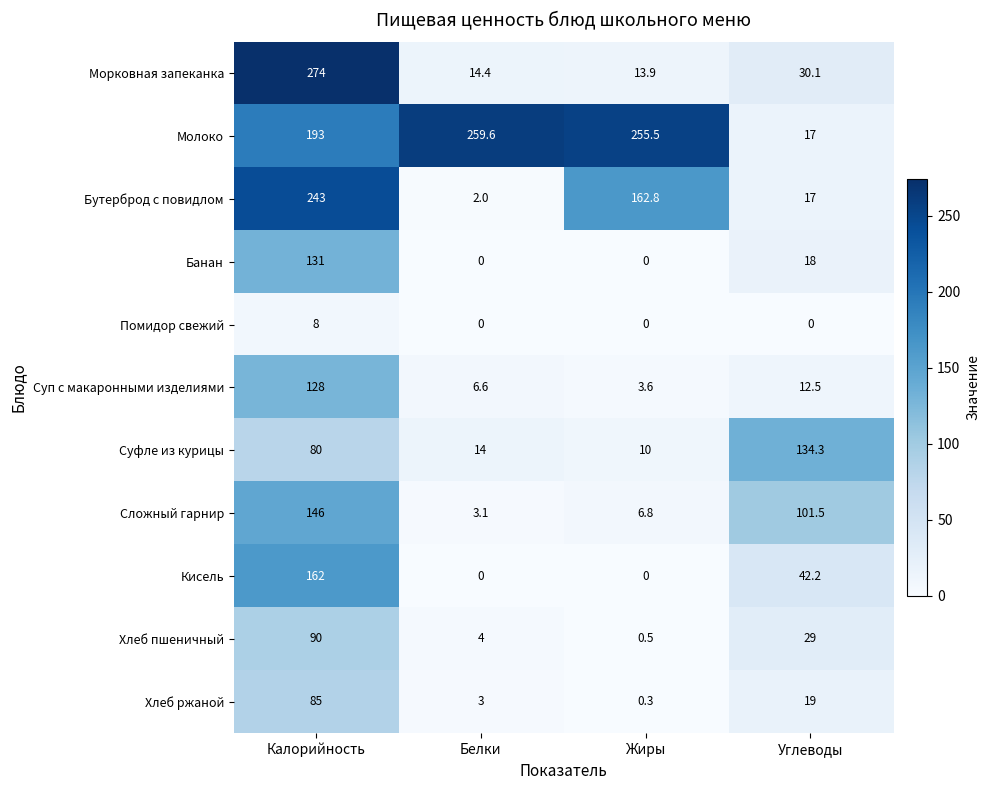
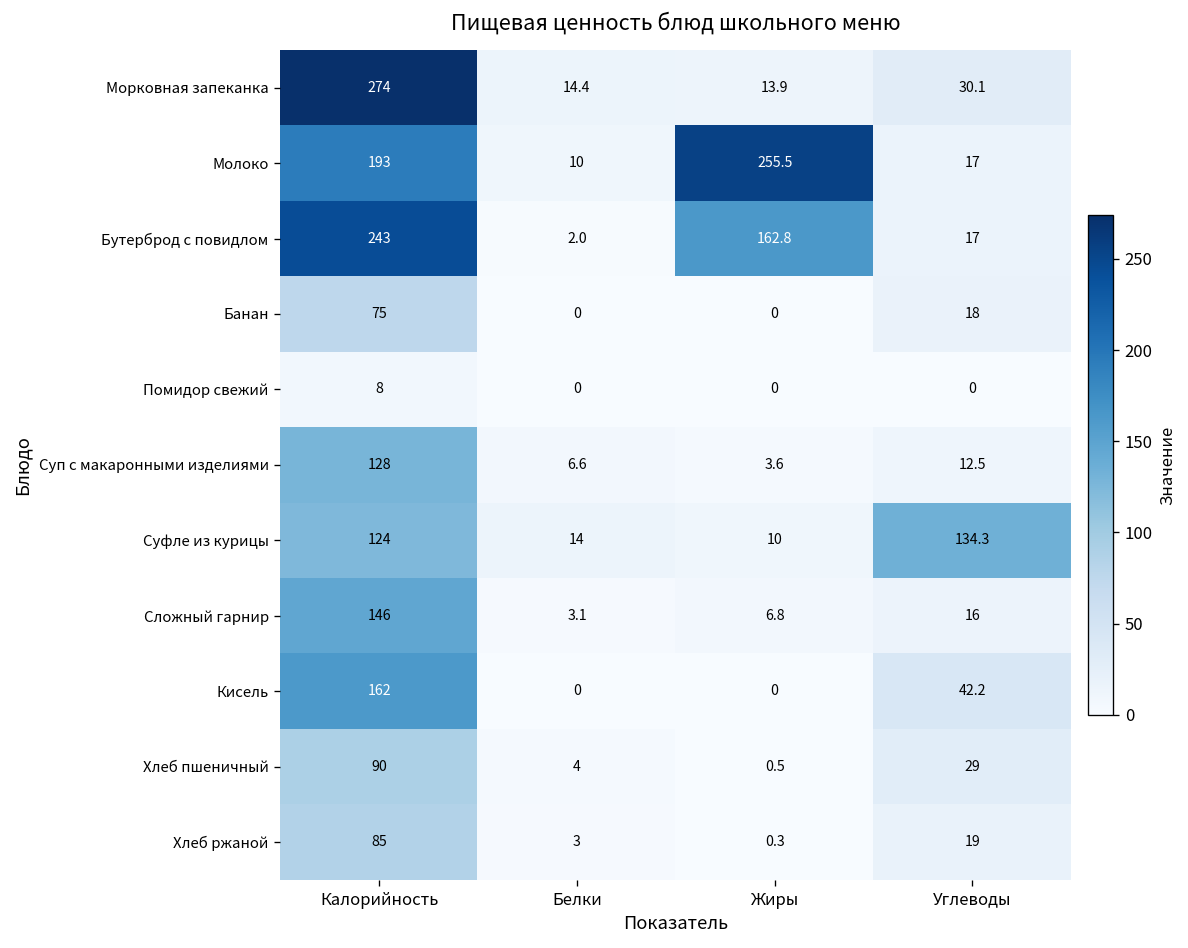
Молоко, Белки: 259.6 -> 10
Банан, Калорийность: 131 -> 75
Суфле из курицы, Калорийность: 80 -> 124
Сложный гарнир, Углеводы: 101.5 -> 16
